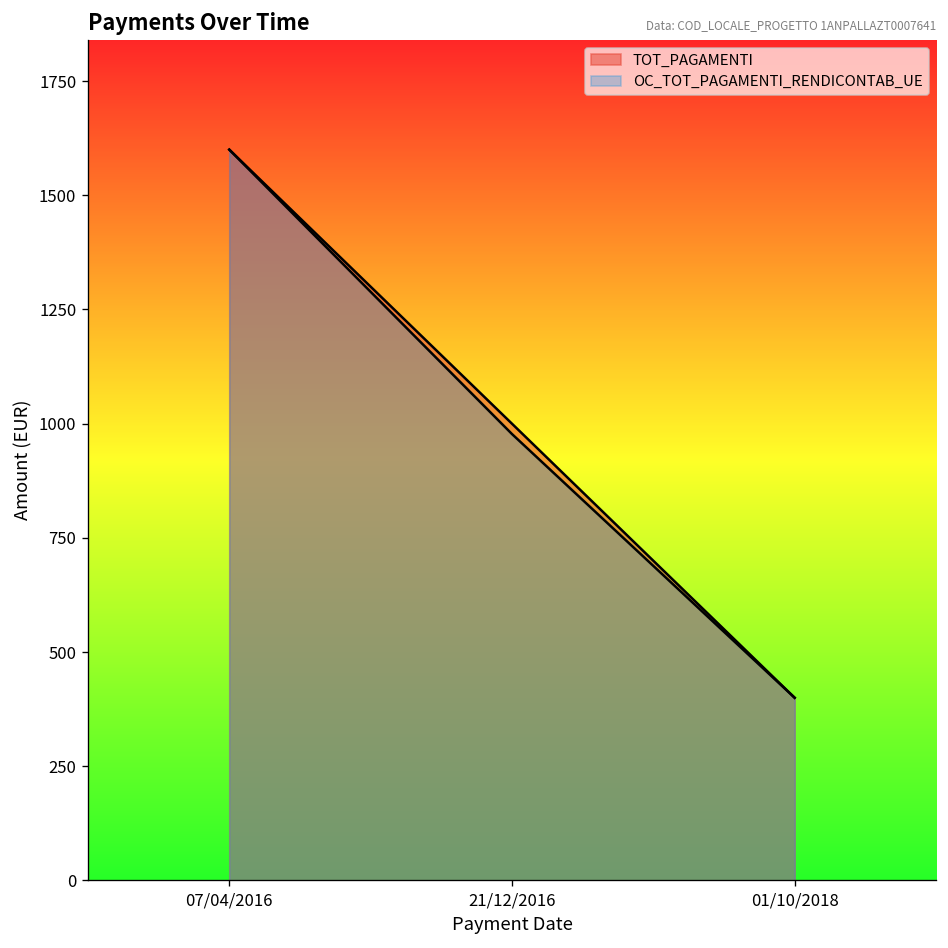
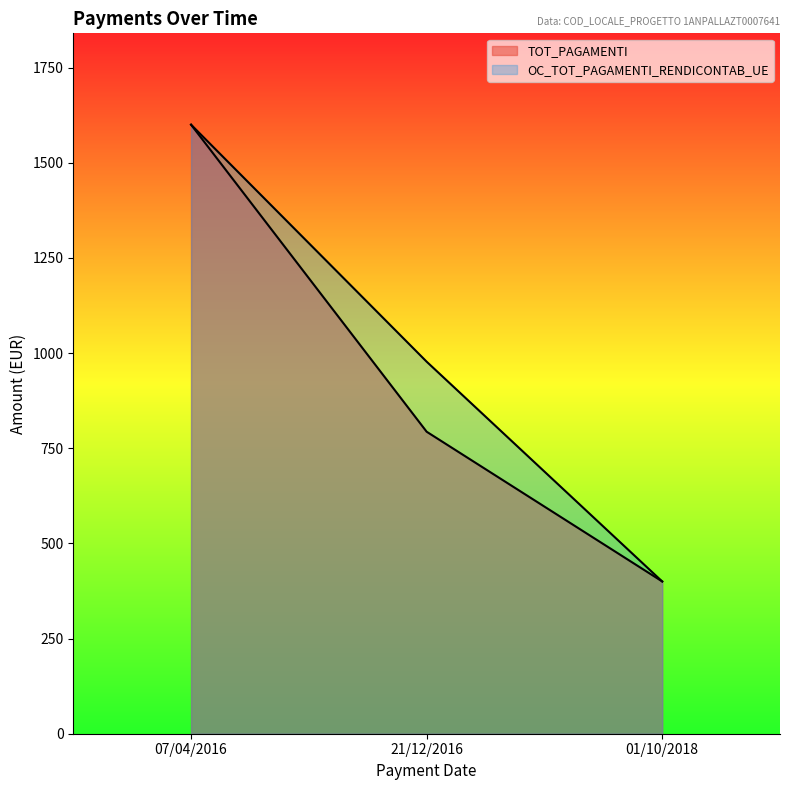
TOT_PAGAMENTI, 21/12/2016: 1000 -> 790
